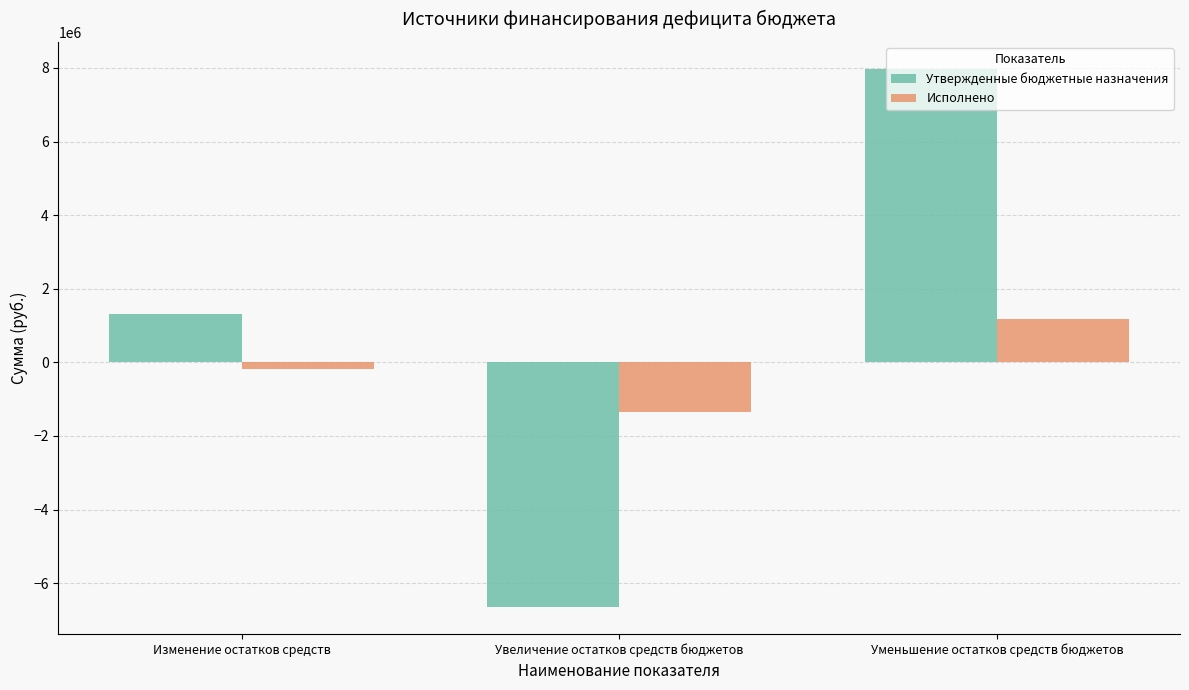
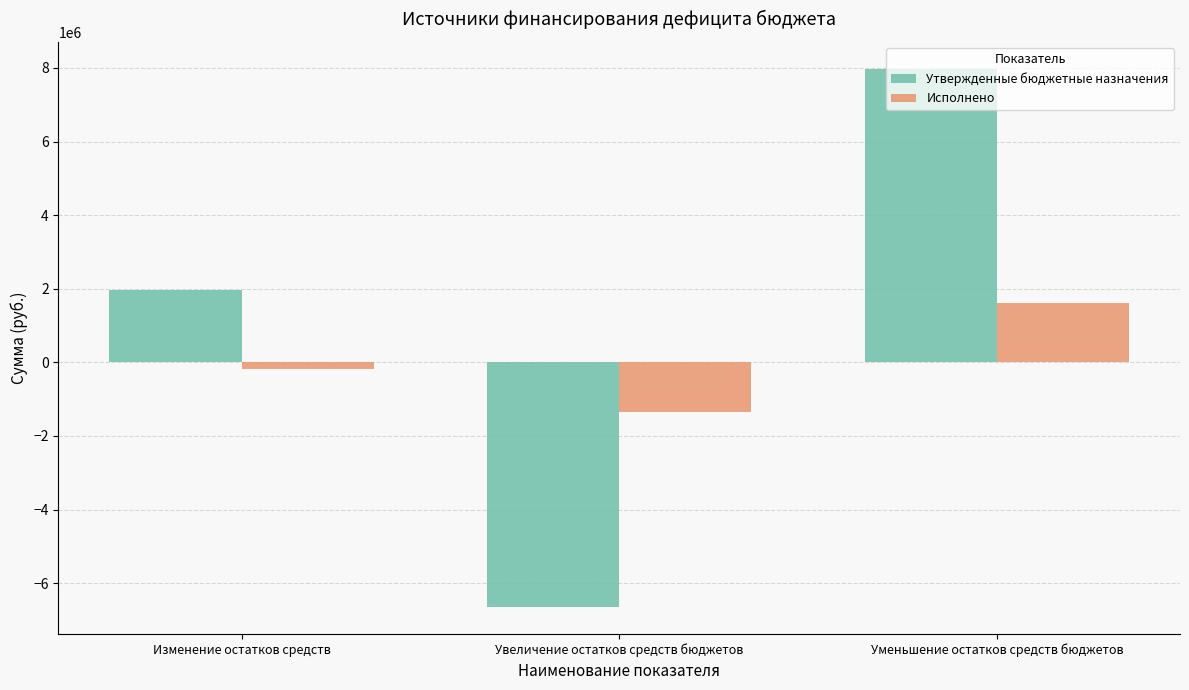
Утвержденные бюджетные назначения, Изменение остатков средств: 1300000 -> 2000000
Исполнено, Уменьшение остатков средств бюджетов: 1200000 -> 1600000
